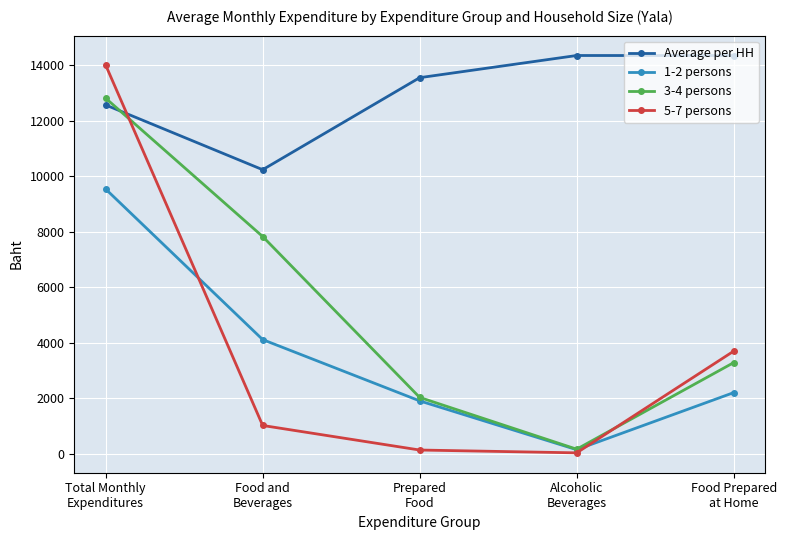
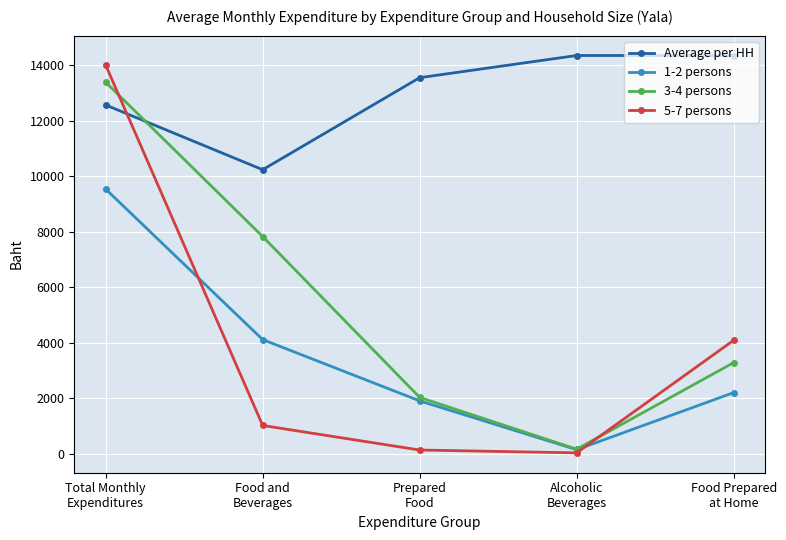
3-4 persons, Total Monthly Expenditures: 12800 -> 13400
5-7 persons, Food Prepared at Home: 3700 -> 4100
